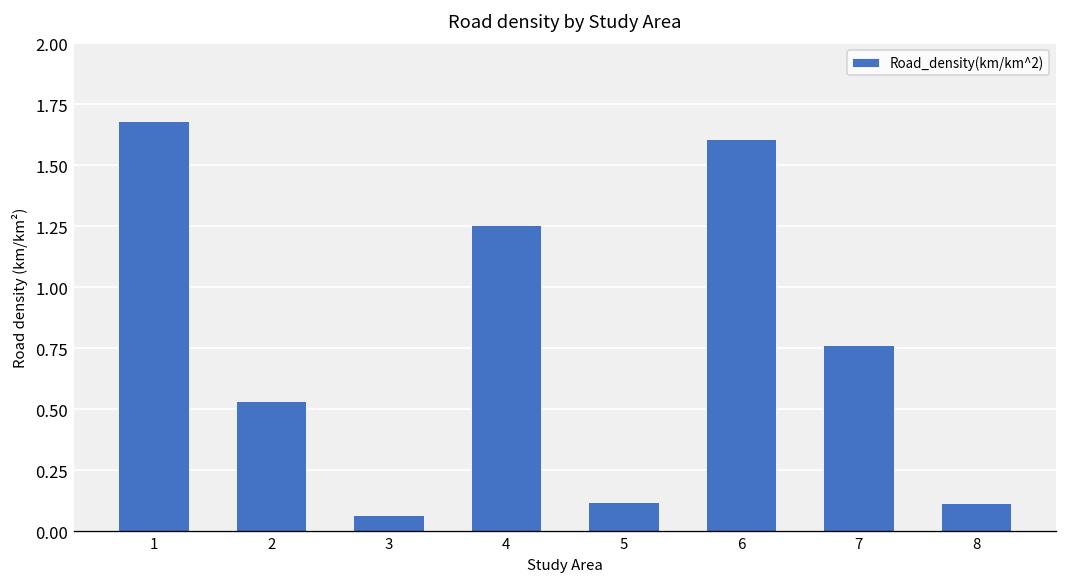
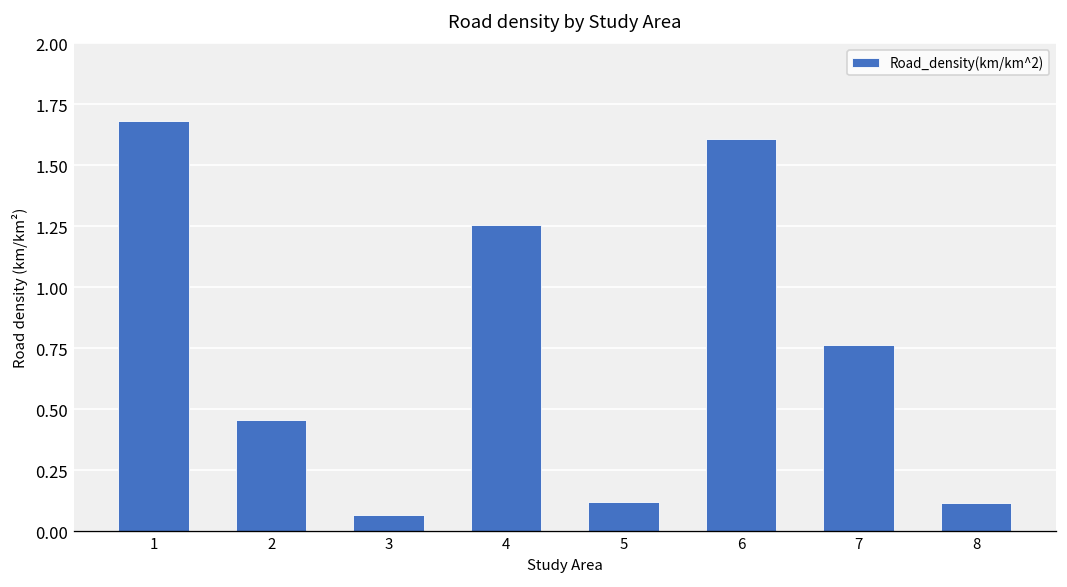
2: 0.54 -> 0.46
